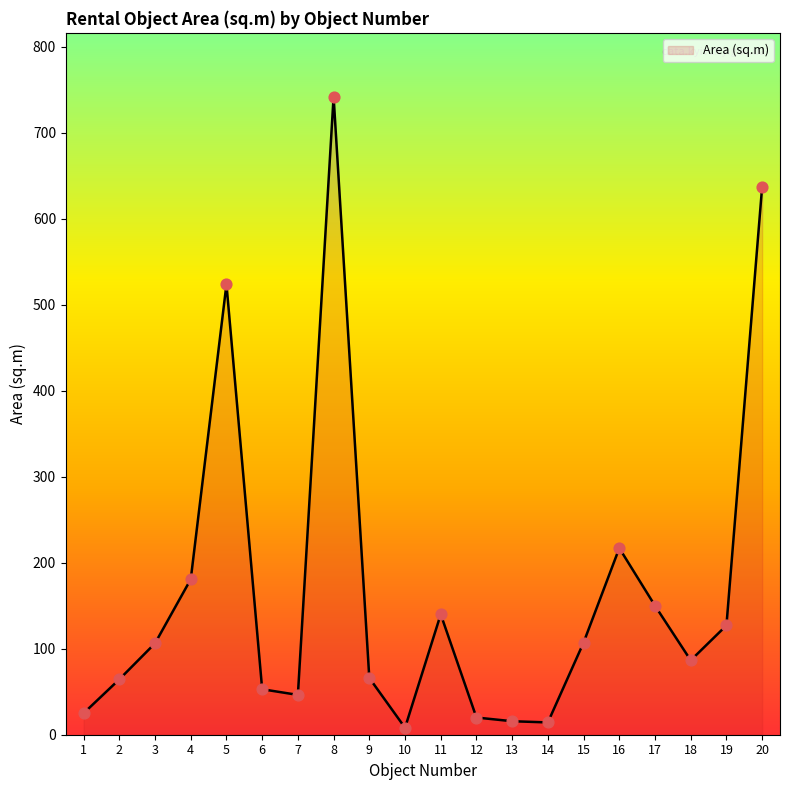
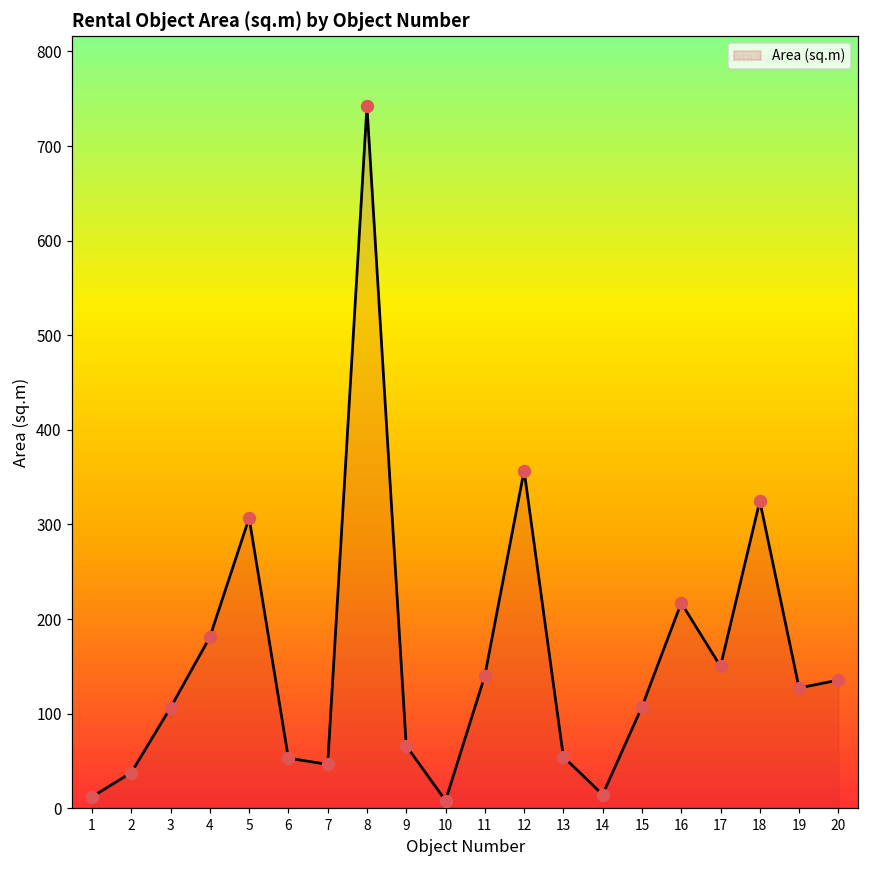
1: 30 -> 10
2: 60 -> 40
5: 520 -> 310
12: 20 -> 360
13: 20 -> 50
18: 90 -> 320
20: 640 -> 140
